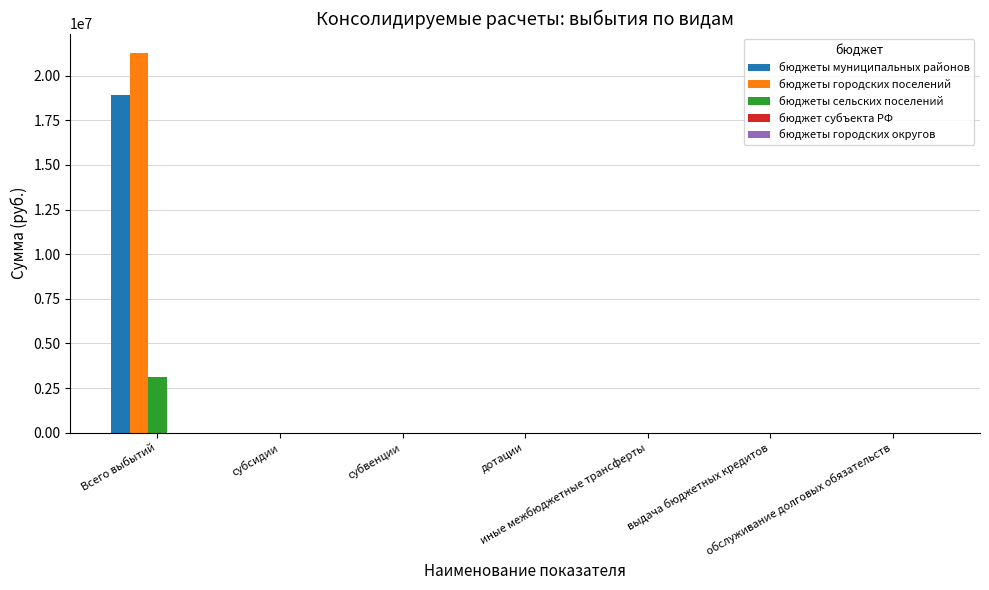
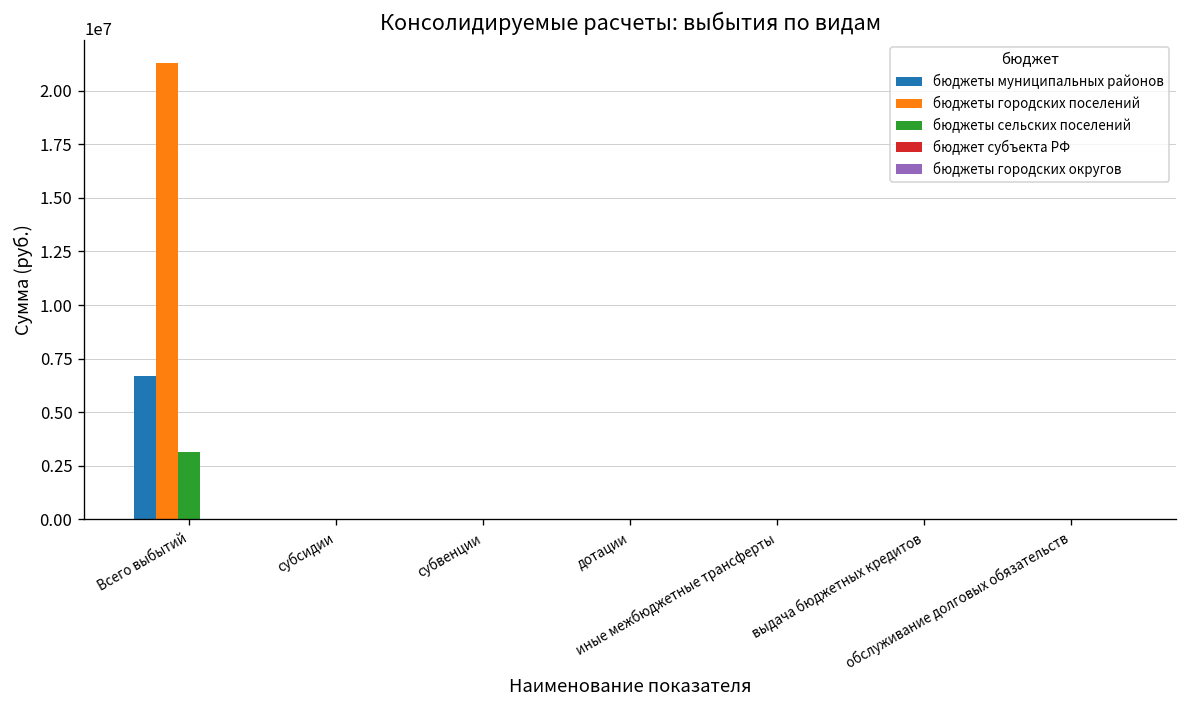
бюджеты муниципальных районов, Всего выбытий: 18900000 -> 6700000
